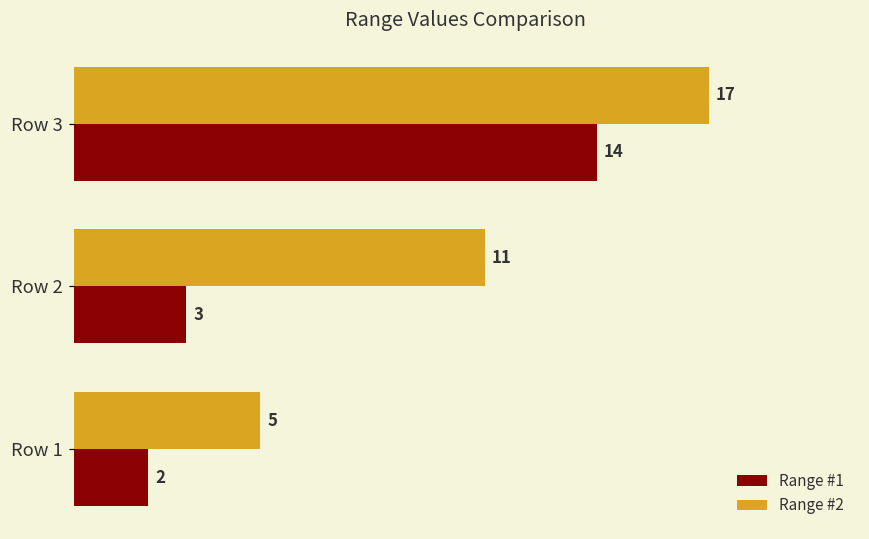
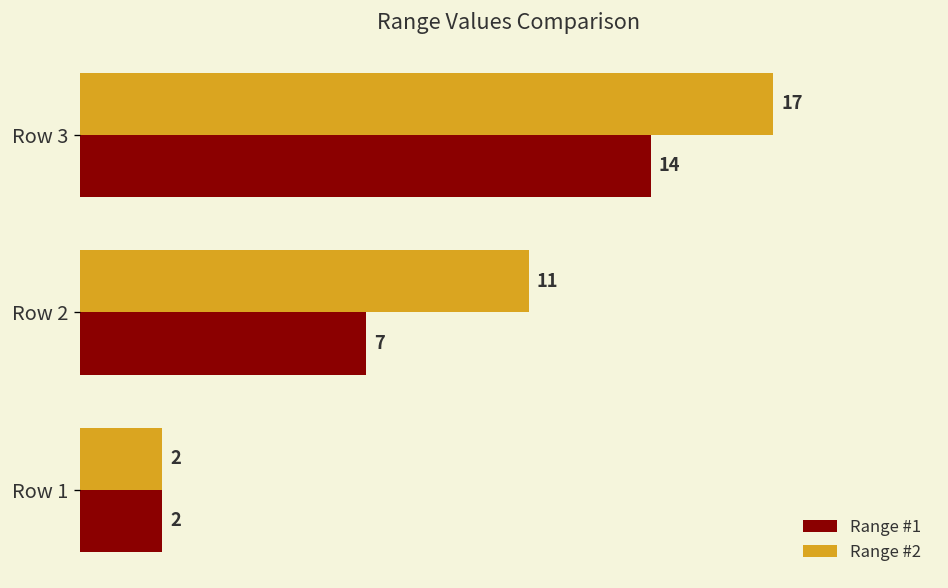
Range #1, Row 2: 3 -> 7
Range #2, Row 1: 5 -> 2
